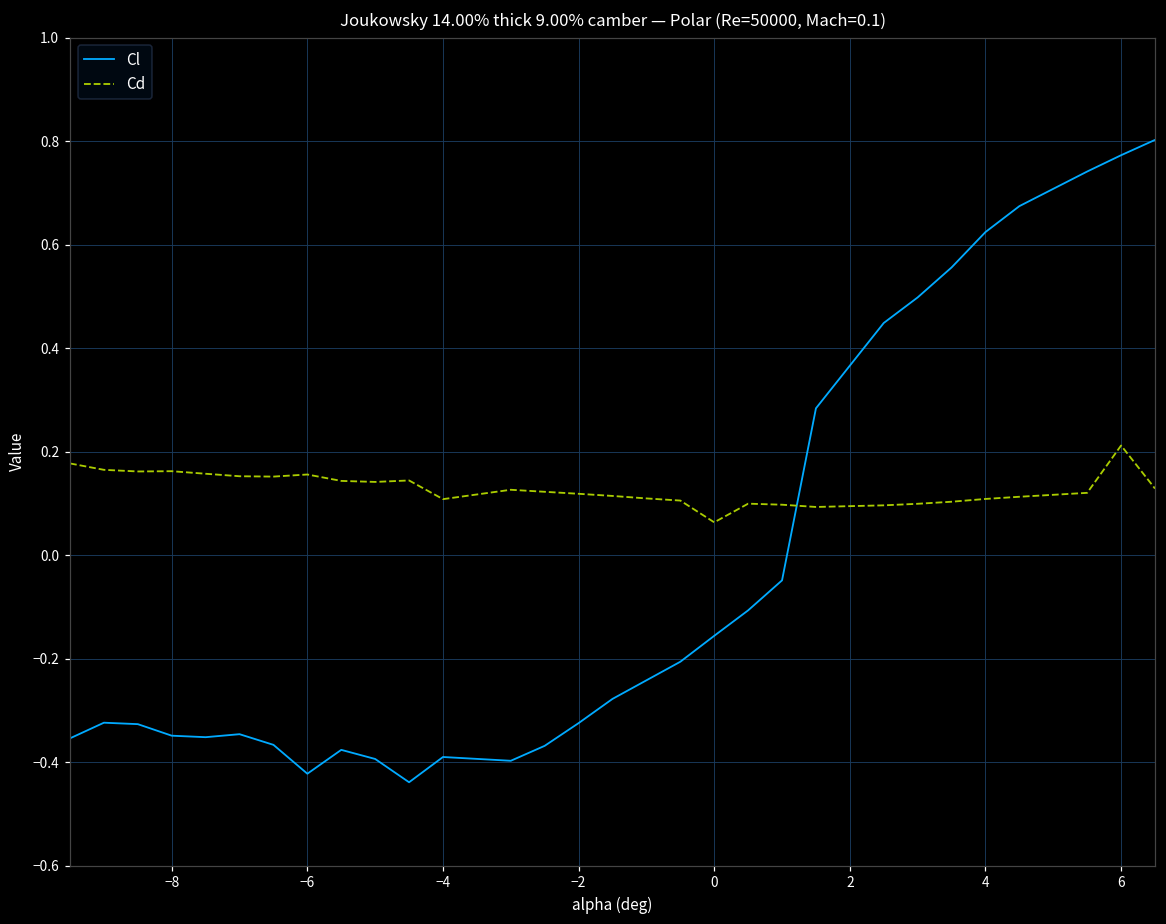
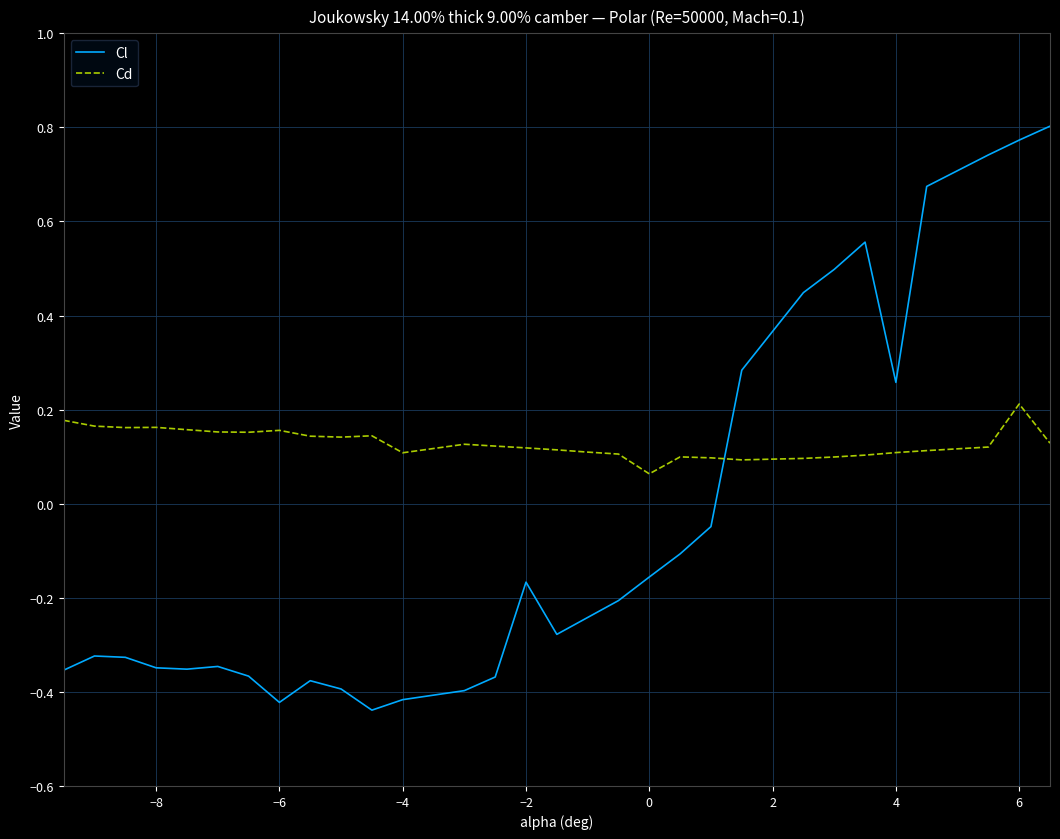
Cl, −4: -0.39 -> -0.42
Cl, −2: -0.32 -> -0.17
Cl, 4: 0.62 -> 0.26
